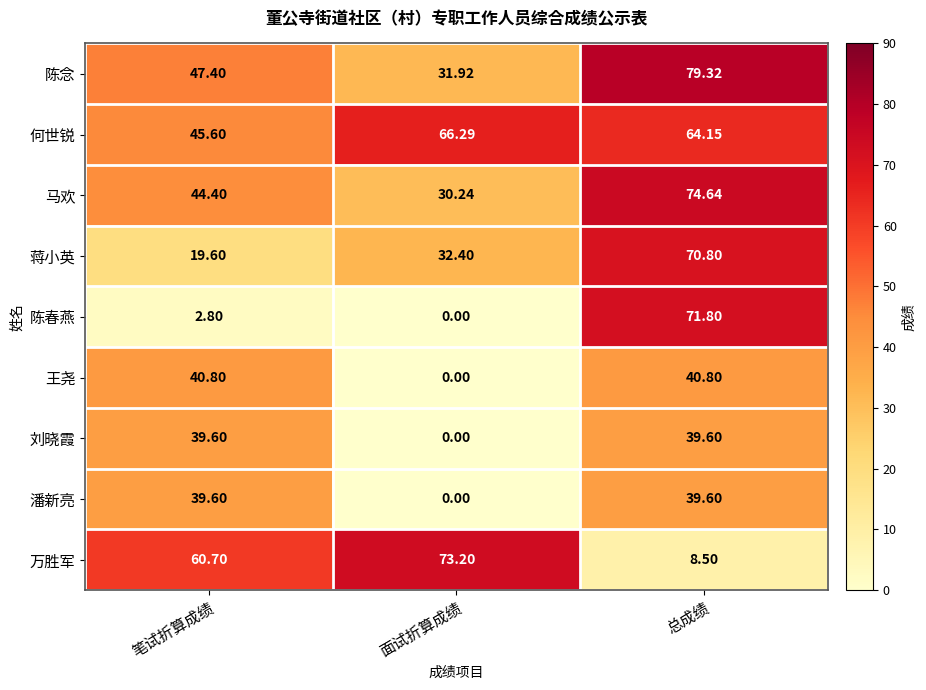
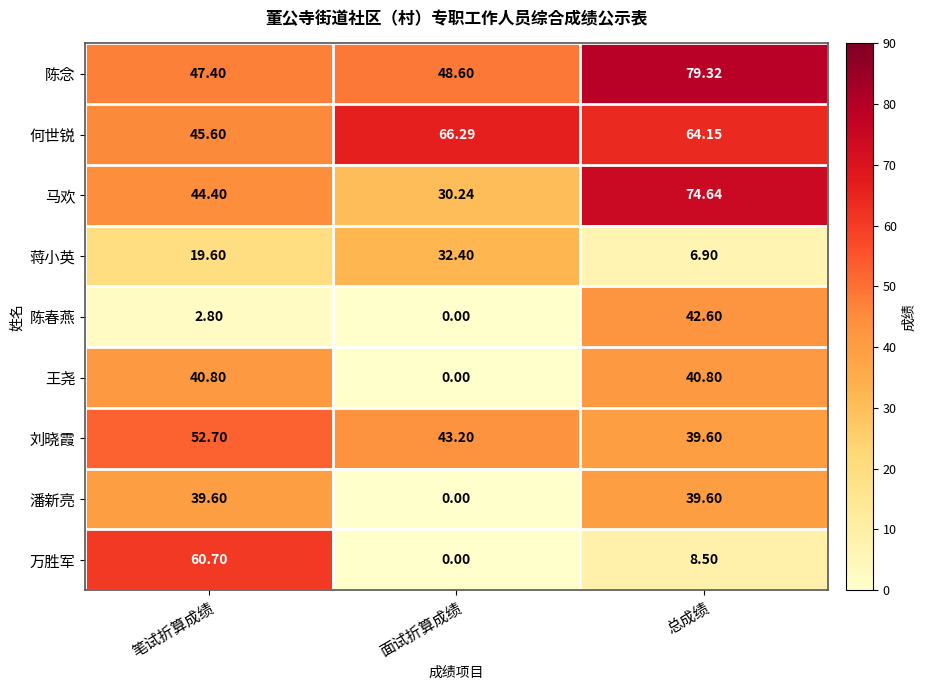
陈念, 面试折算成绩: 31.92 -> 48.60
蒋小英, 总成绩: 70.80 -> 6.90
陈春燕, 总成绩: 71.80 -> 42.60
刘晓霞, 笔试折算成绩: 39.60 -> 52.70
刘晓霞, 面试折算成绩: 0.00 -> 43.20
万胜军, 面试折算成绩: 73.20 -> 0.00
